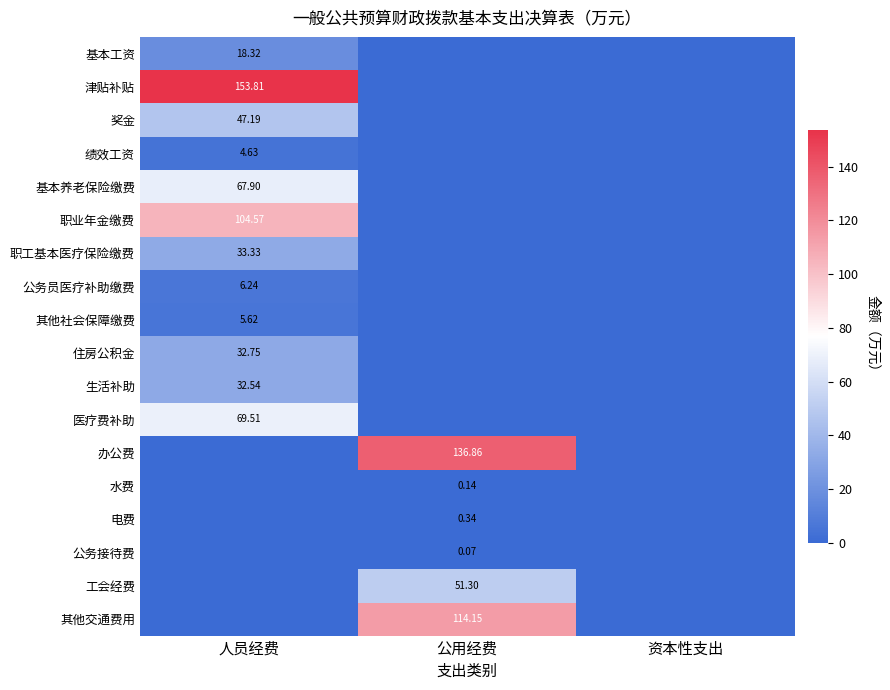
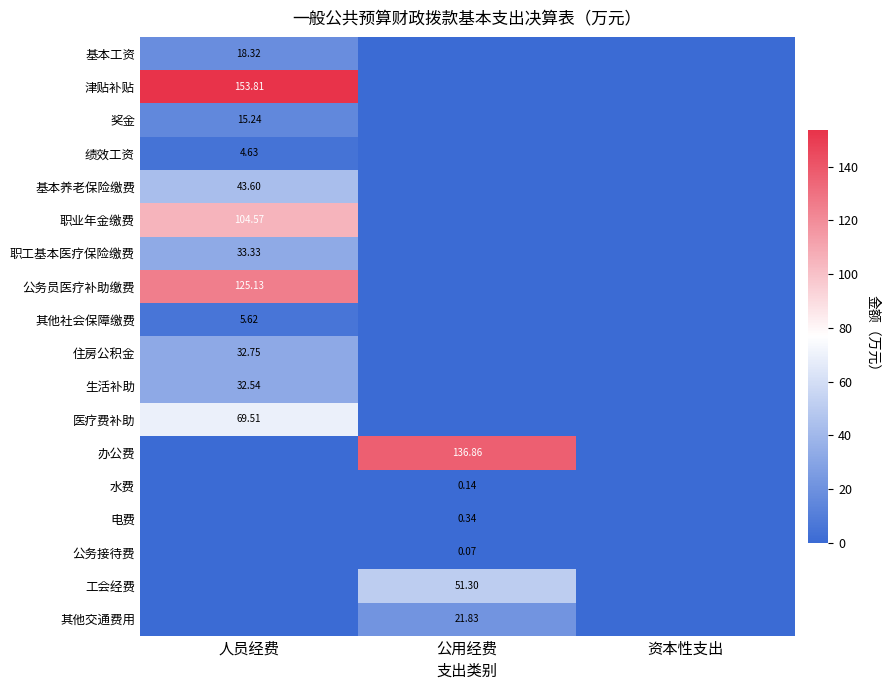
奖金, 人员经费: 47.19 -> 15.24
基本养老保险缴费, 人员经费: 67.90 -> 43.60
公务员医疗补助缴费, 人员经费: 6.24 -> 125.13
其他交通费用, 公用经费: 114.15 -> 21.83
